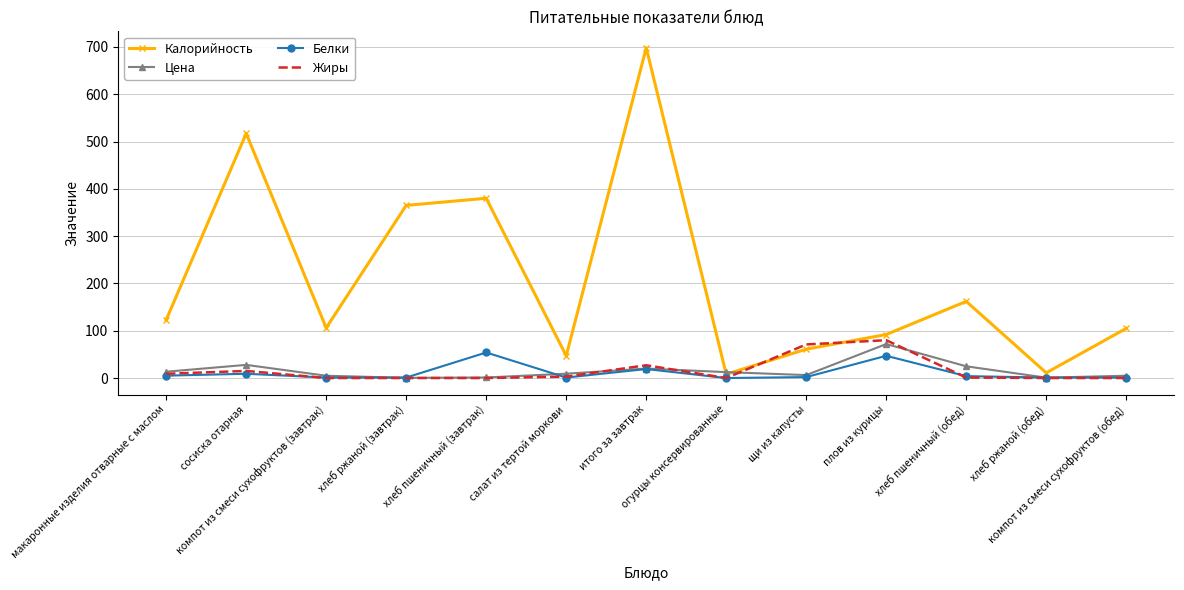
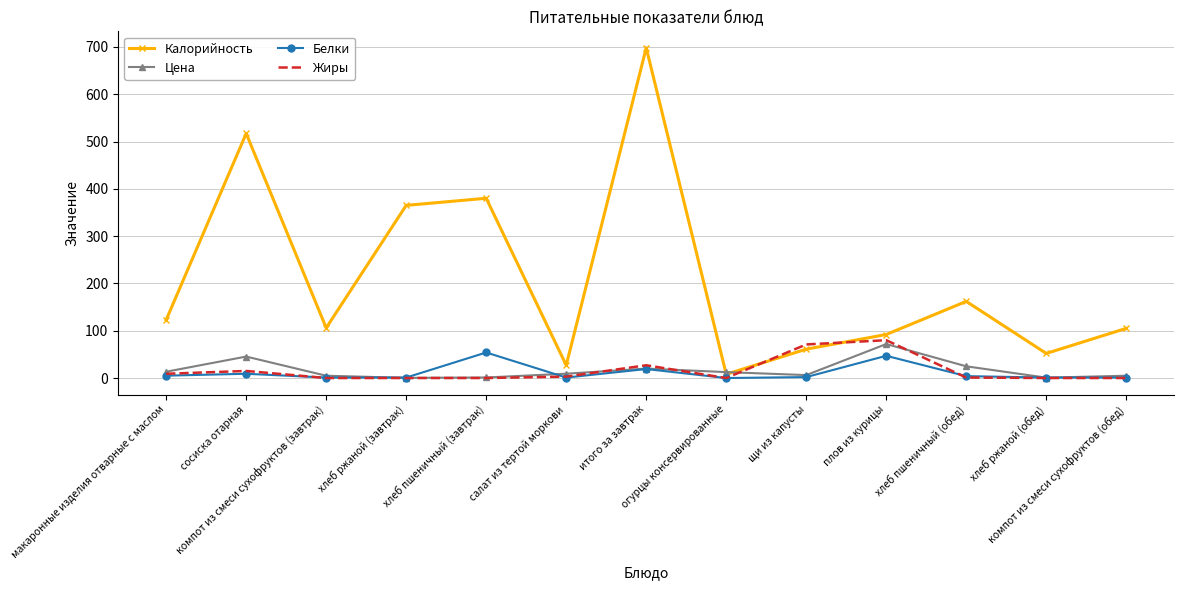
Цена, сосиска отарная: 30 -> 50
Калорийность, салат из тертой моркови: 50 -> 30
Калорийность, хлеб ржаной (обед): 10 -> 50
